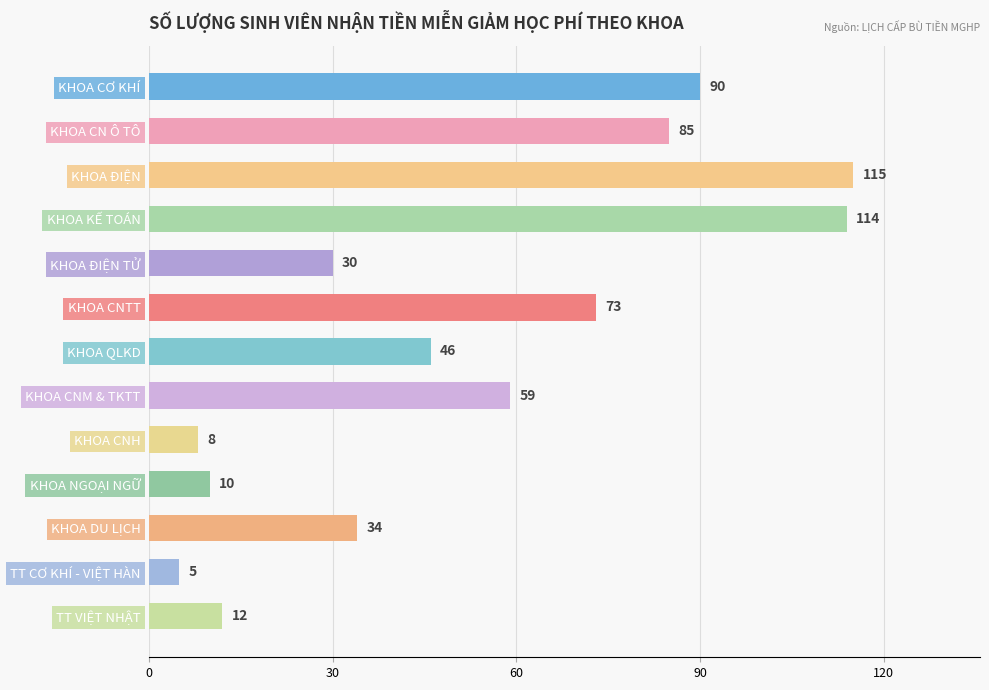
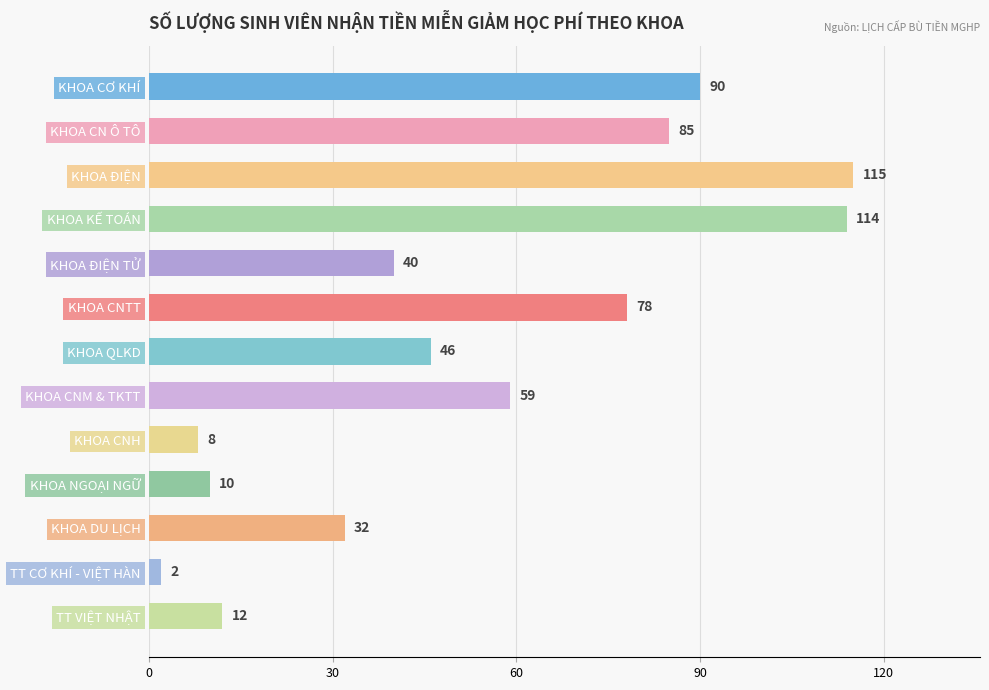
KHOA ĐIỆN TỬ: 30 -> 40
KHOA CNTT: 73 -> 78
KHOA DU LỊCH: 34 -> 32
TT CƠ KHÍ - VIỆT HÀN: 5 -> 2
